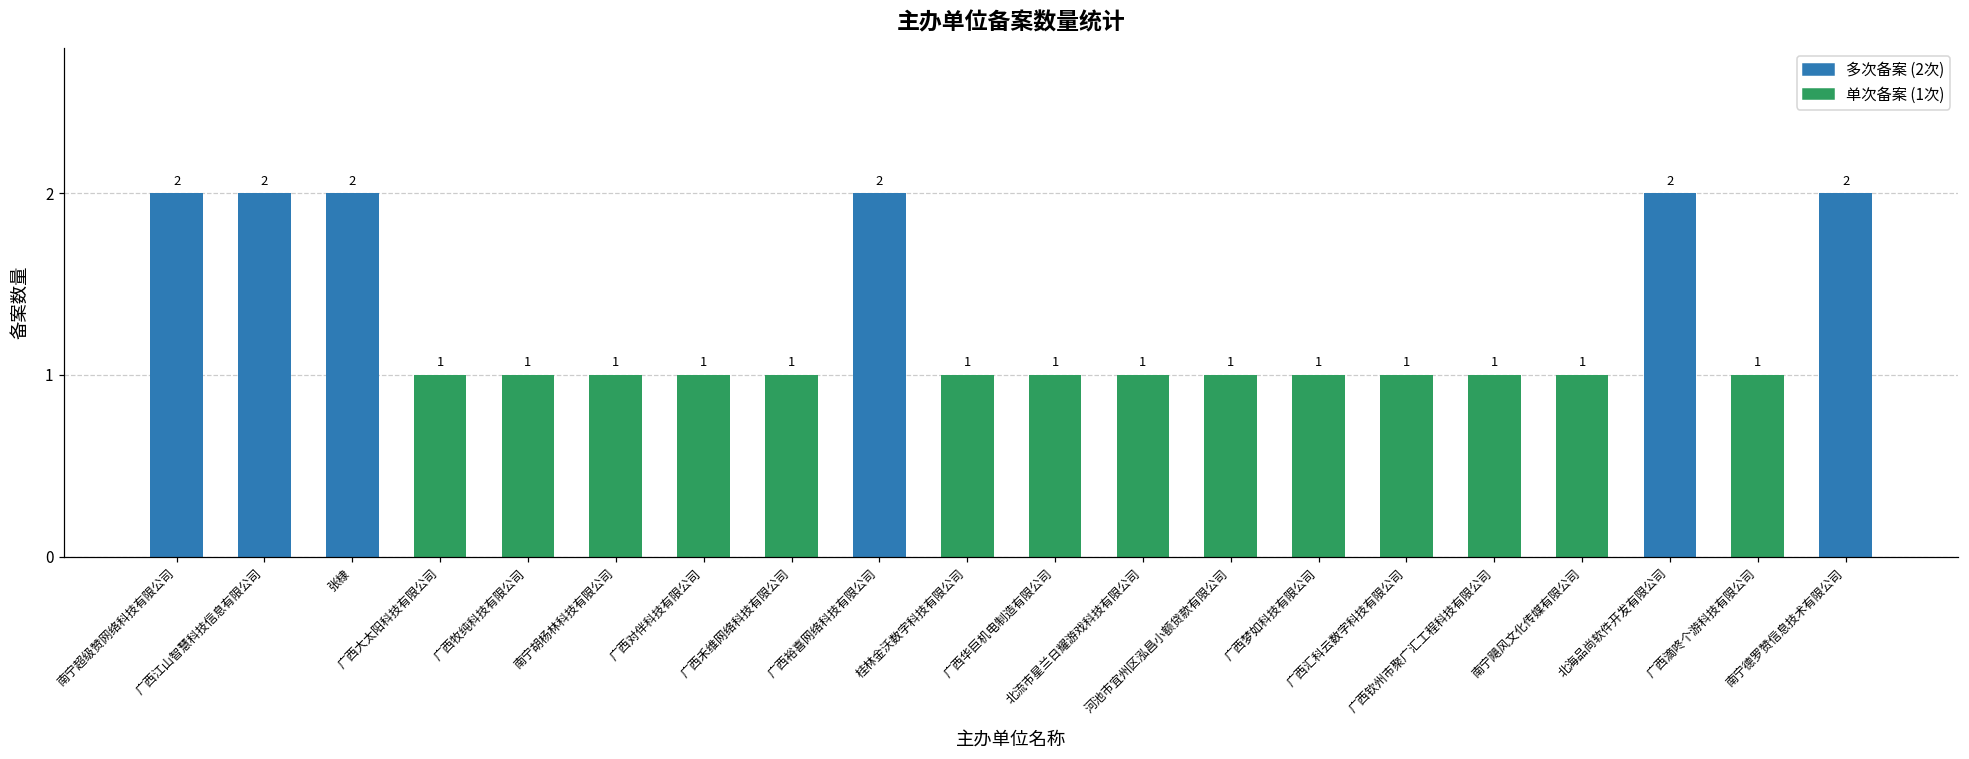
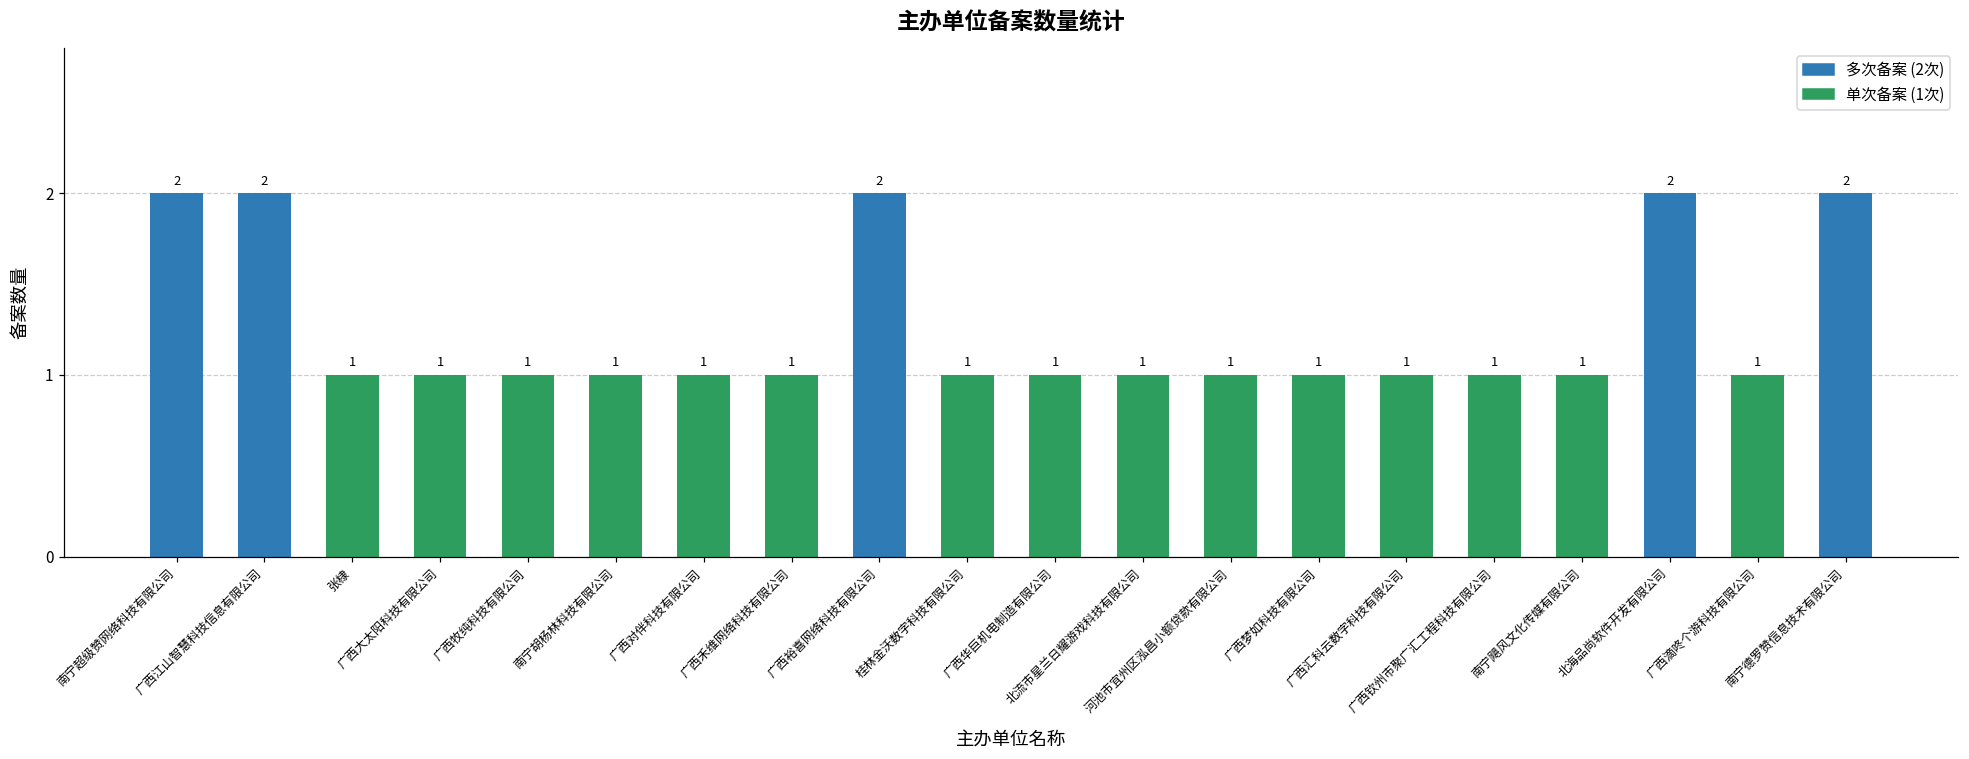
张棣: 2 -> 1
